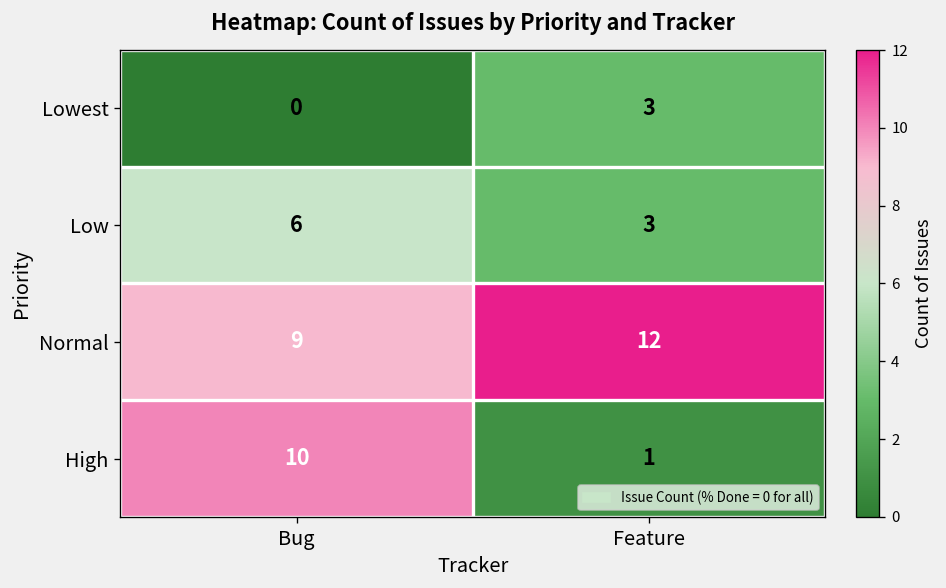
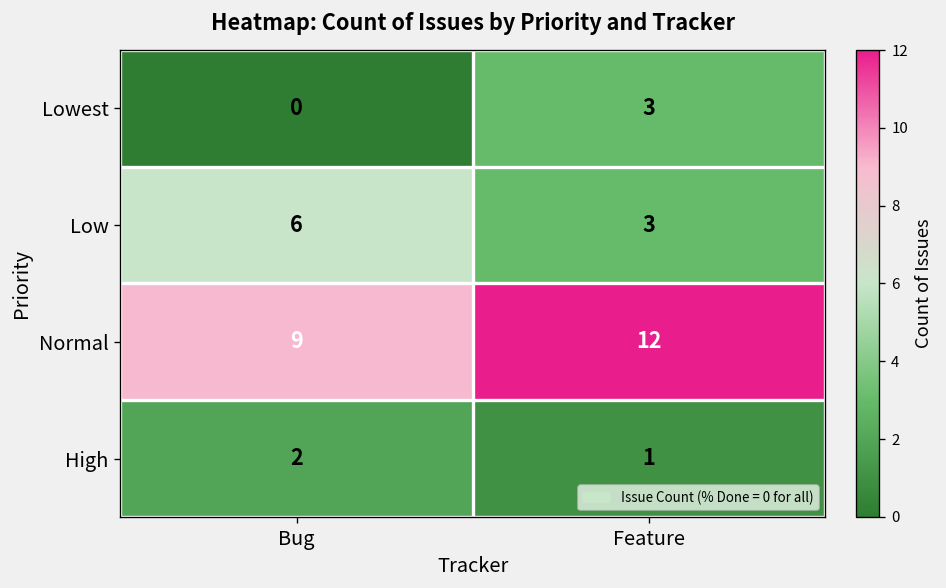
High, Bug: 10 -> 2
